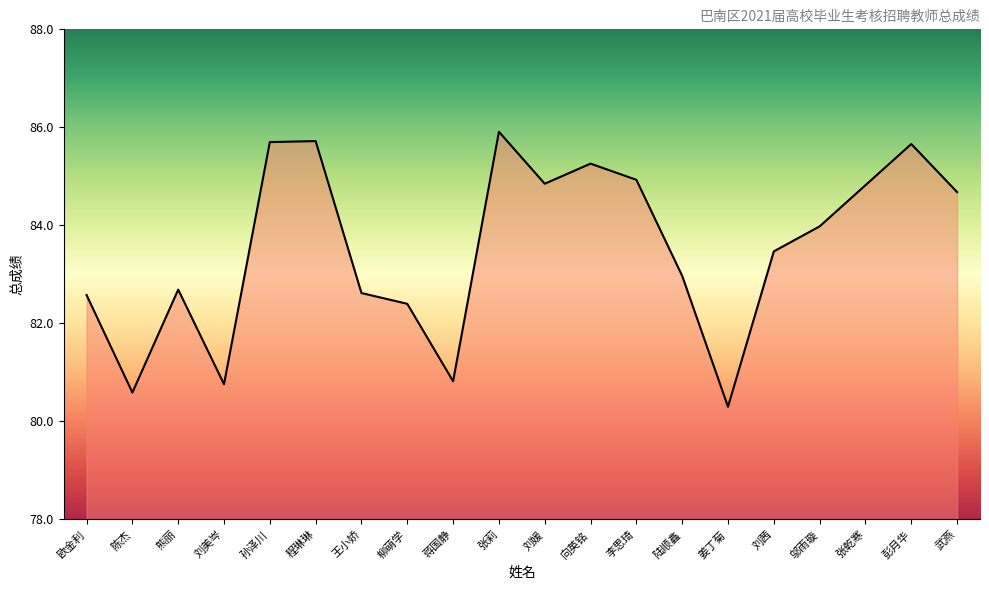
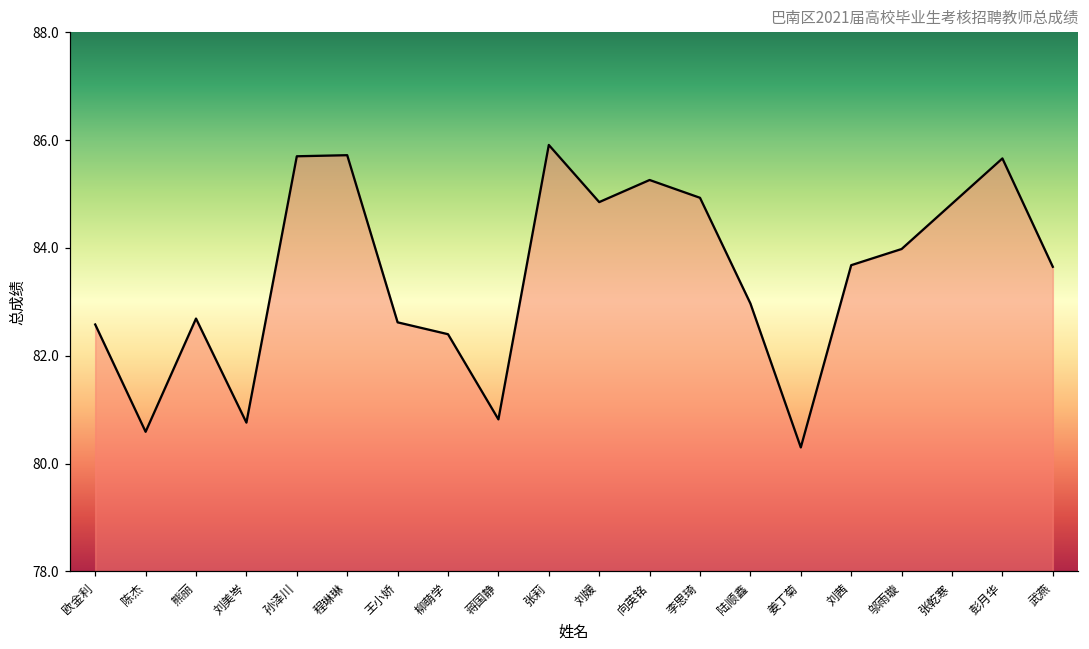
刘茜: 83.5 -> 83.7
武燕: 84.7 -> 83.7
